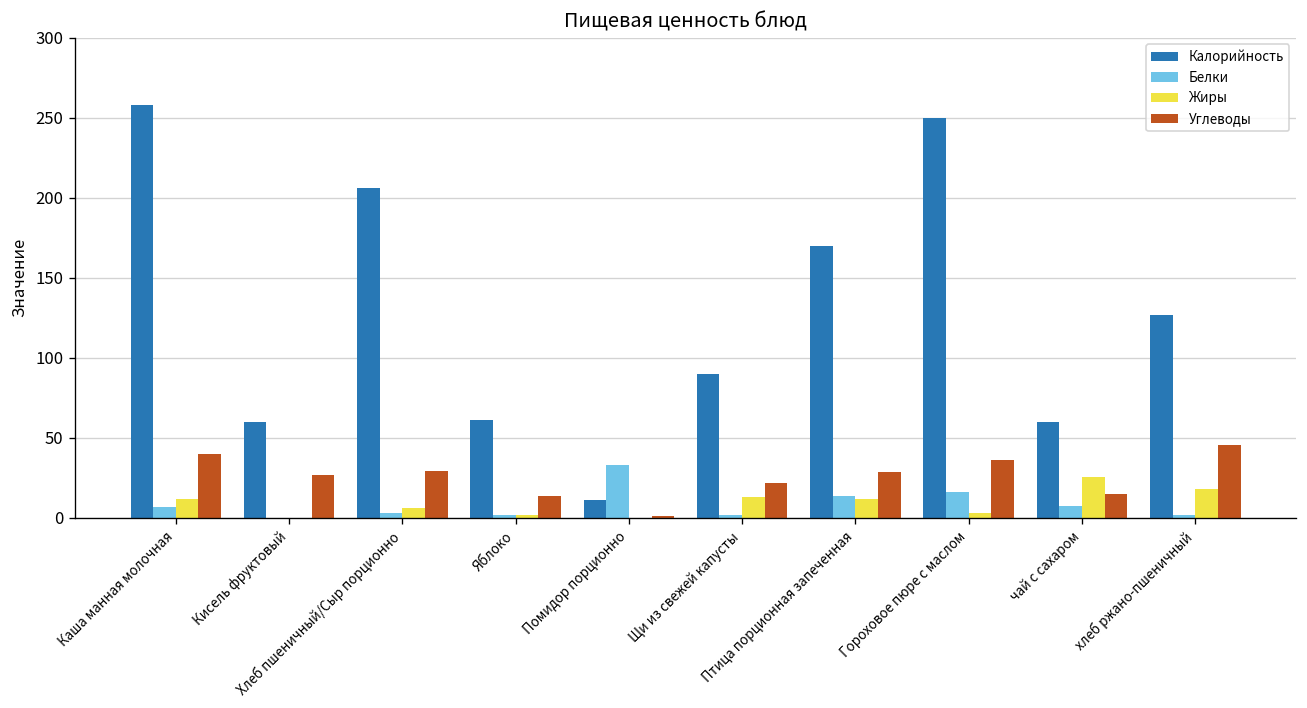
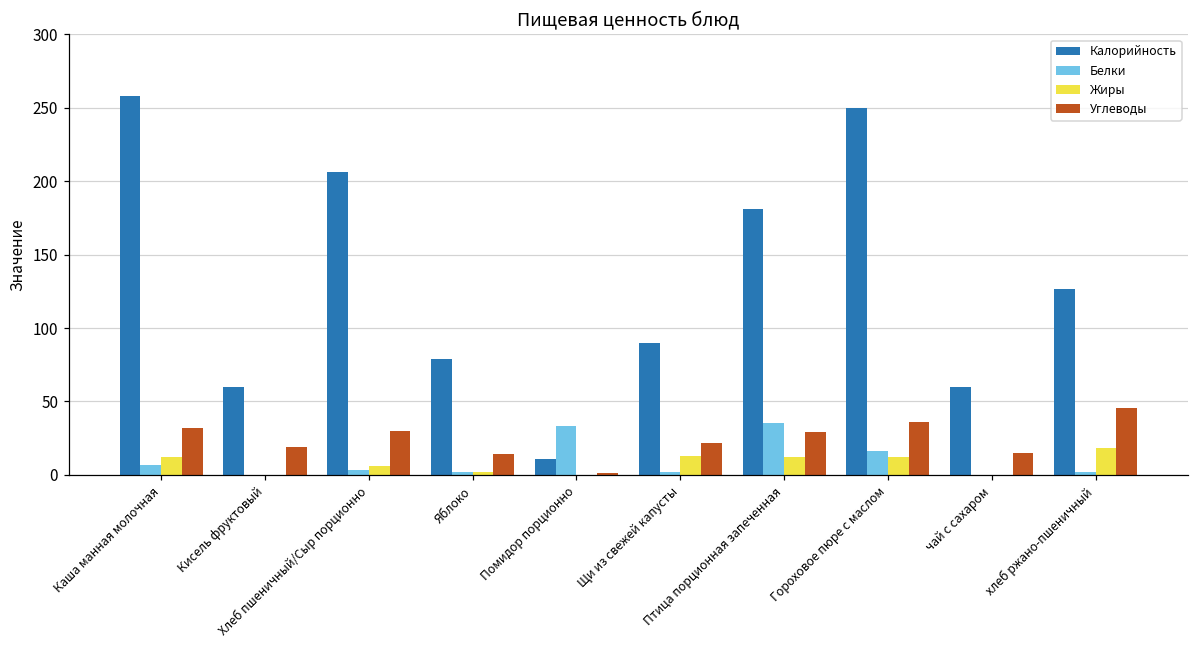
Углеводы, Каша манная молочная: 40 -> 32
Углеводы, Кисель фруктовый: 27 -> 19
Калорийность, Яблоко: 61 -> 79
Калорийность, Птица порционная запеченная: 170 -> 181
Белки, Птица порционная запеченная: 14 -> 35
Жиры, Гороховое пюре с маслом: 3 -> 12
Белки, чай с сахаром: 8 -> 0
Жиры, чай с сахаром: 26 -> 0
